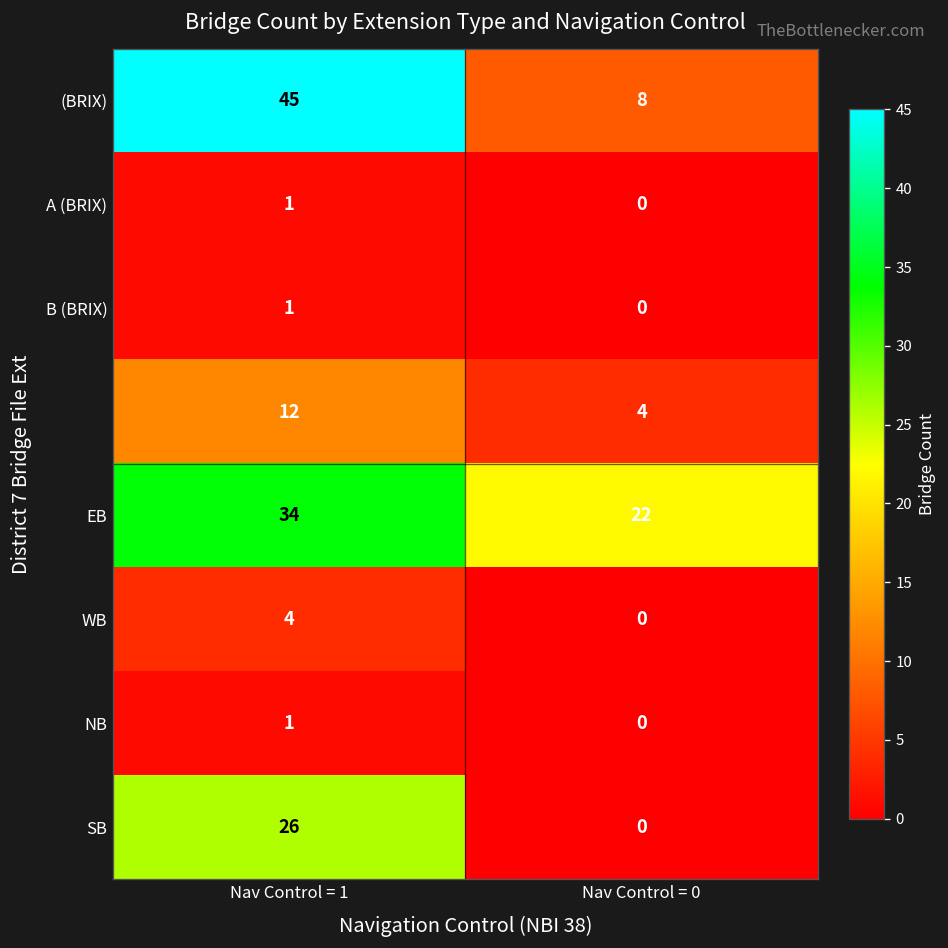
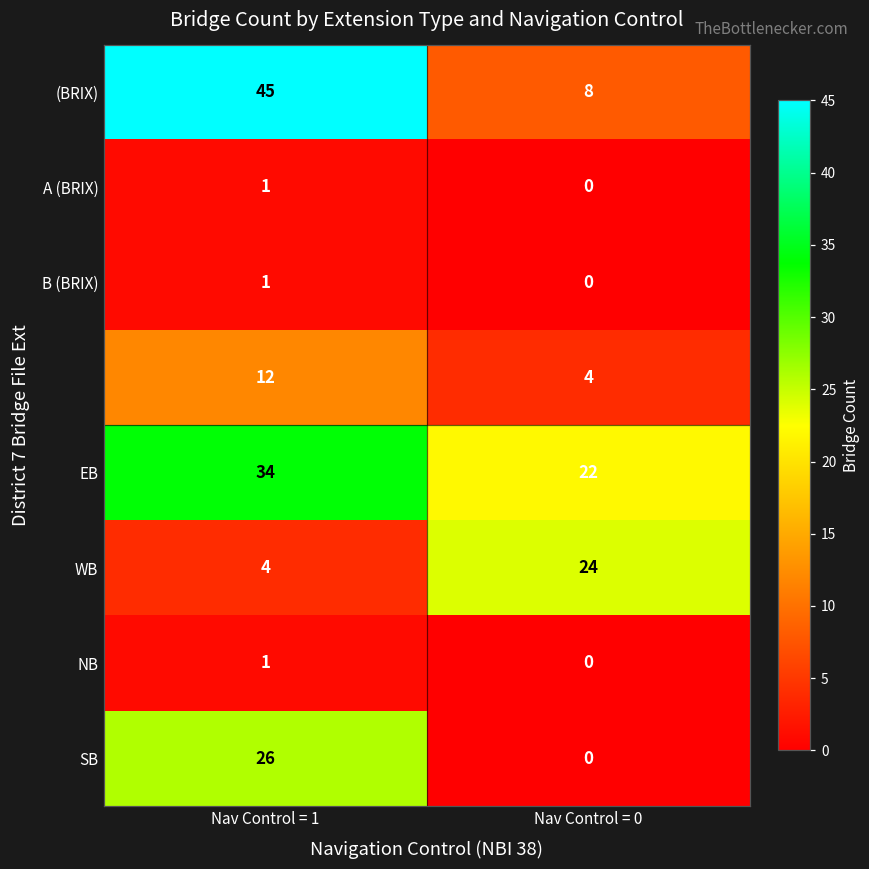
WB, Nav Control = 0: 0 -> 24
